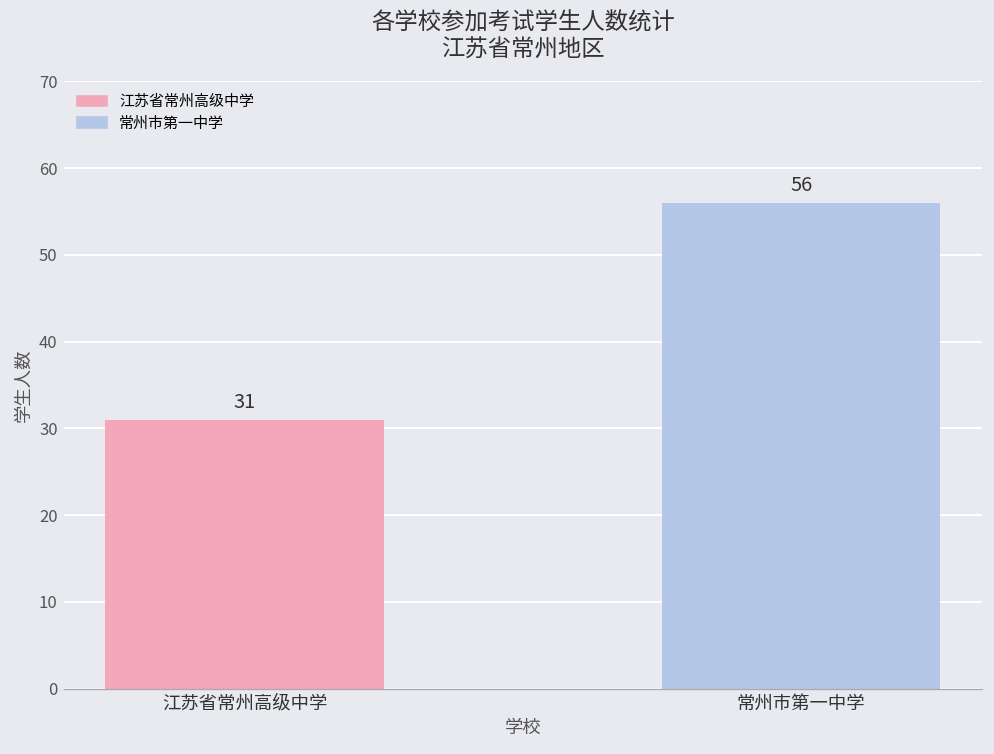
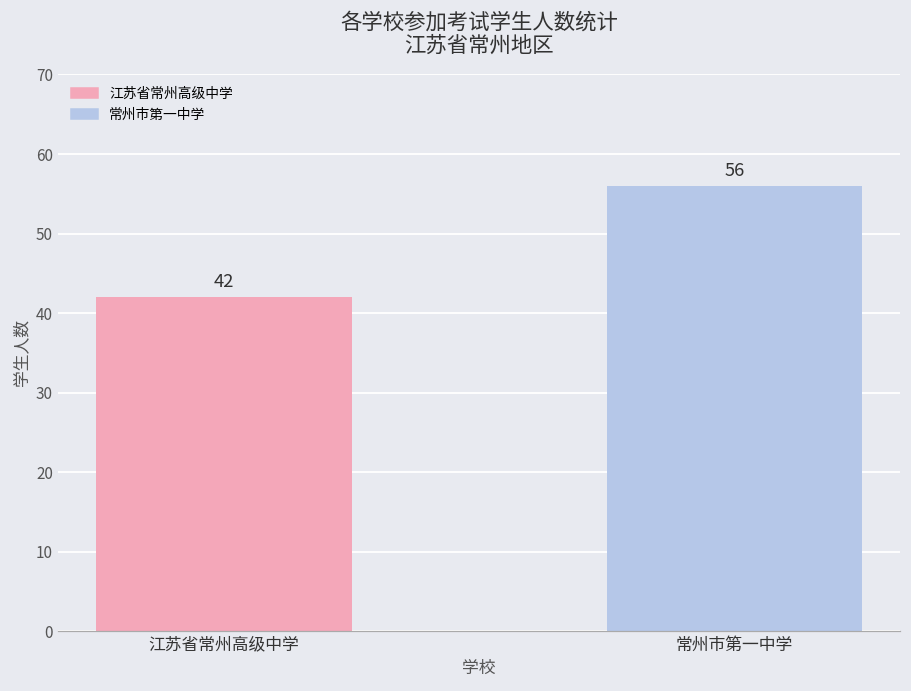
江苏省常州高级中学: 31 -> 42
